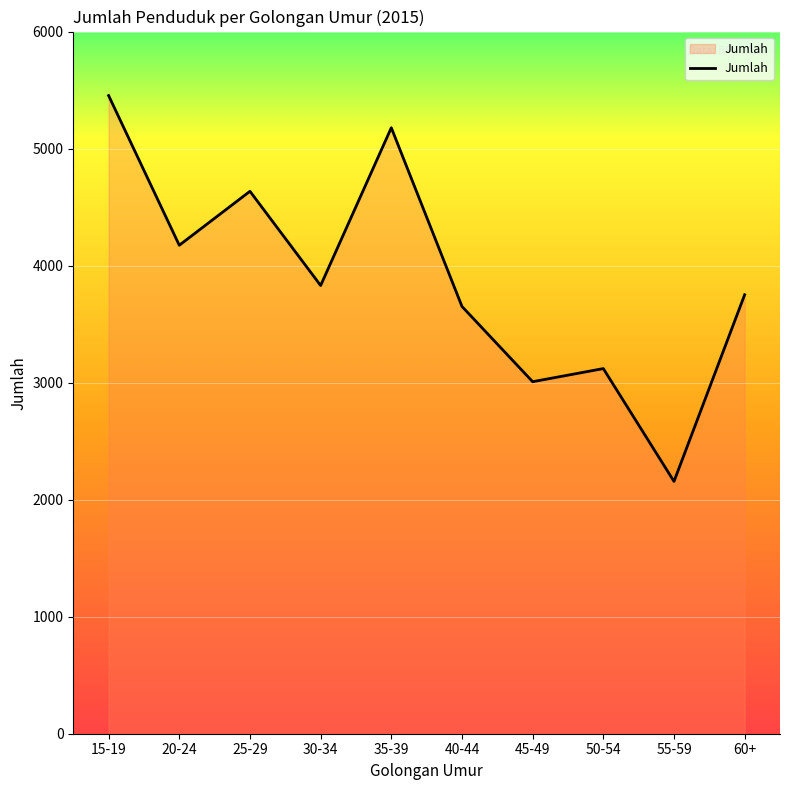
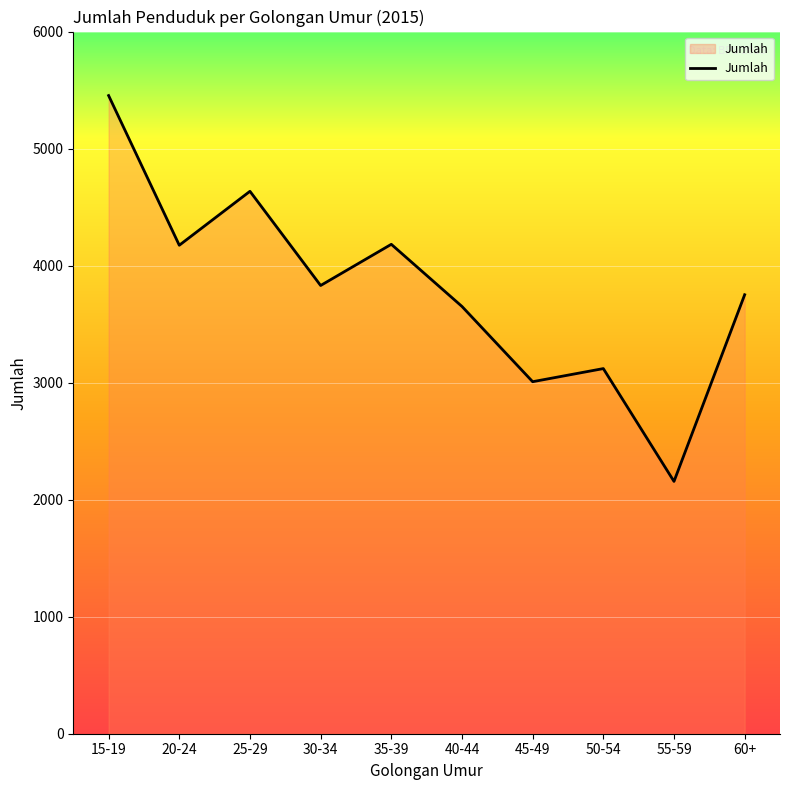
35-39: 5180 -> 4180
